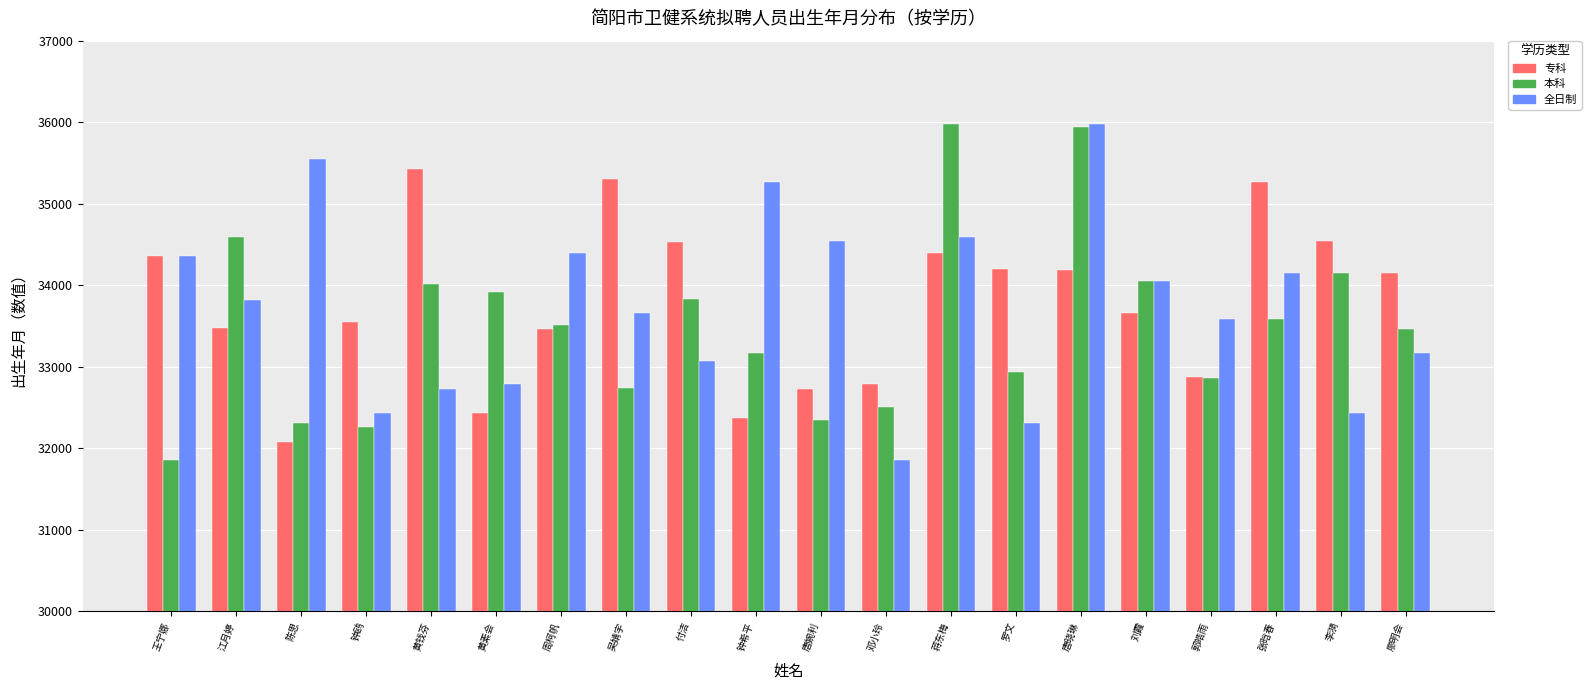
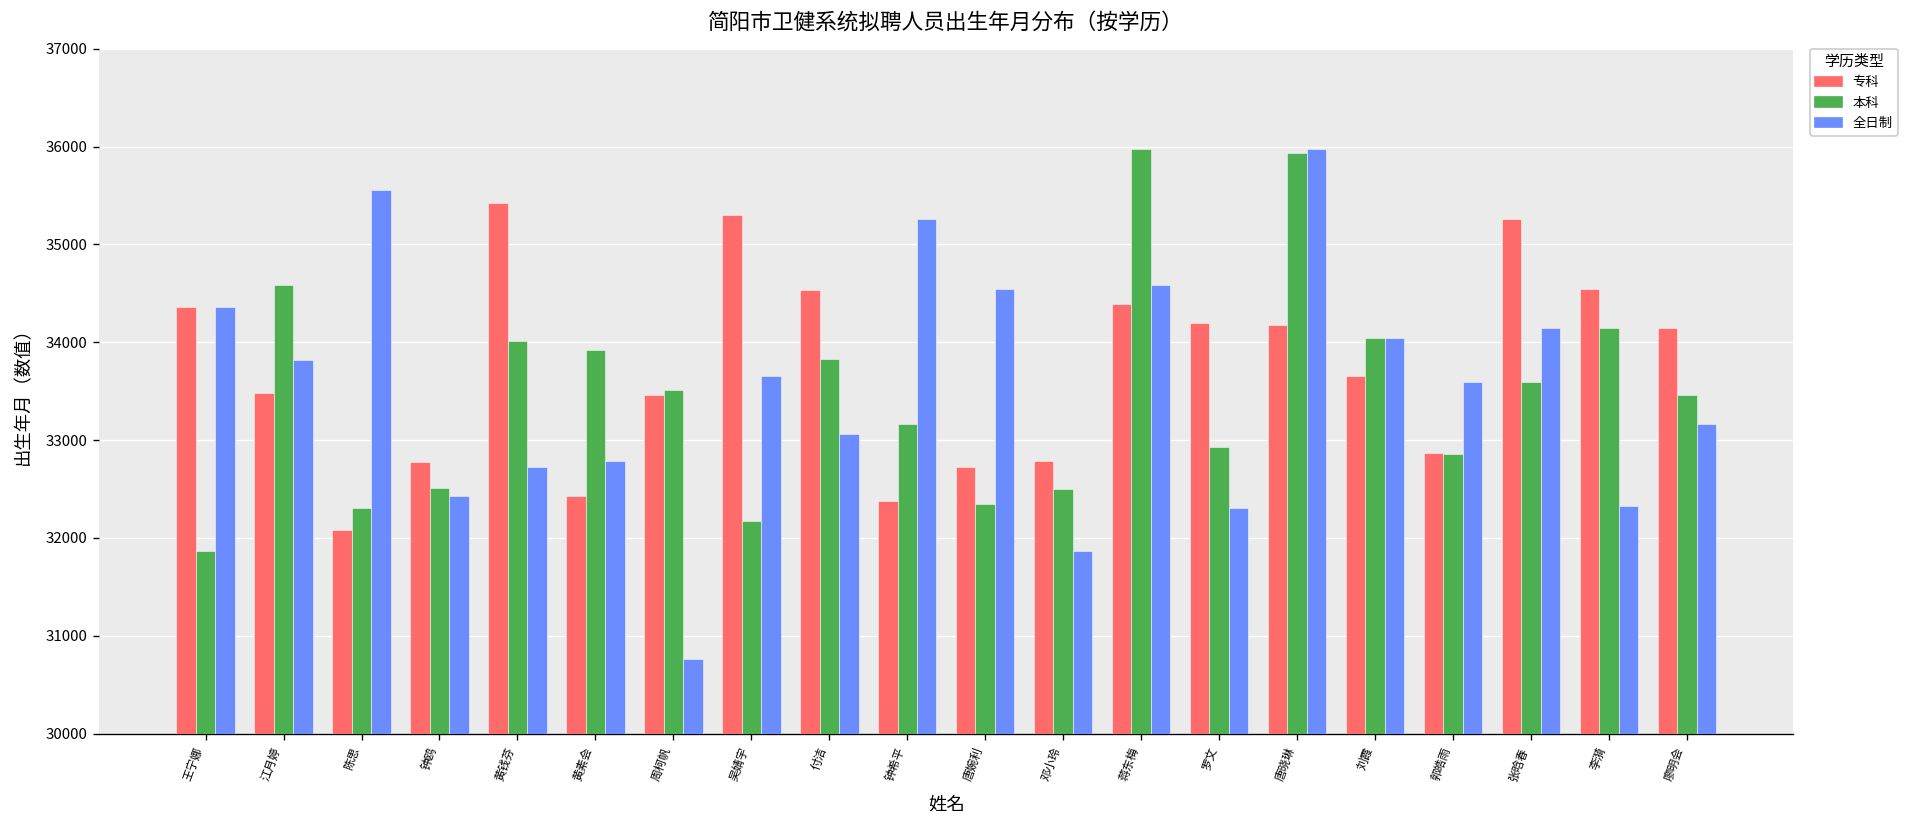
专科, 钟鸥: 33600 -> 32800
本科, 钟鸥: 32300 -> 32500
全日制, 周柯帆: 34400 -> 30800
本科, 吴婧宇: 32700 -> 32200
全日制, 李漪: 32400 -> 32300
